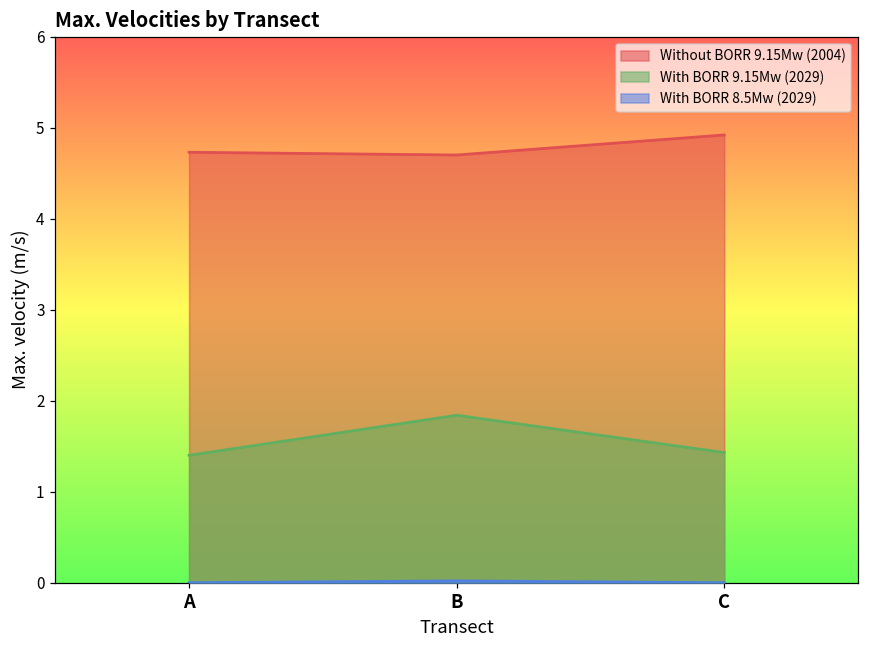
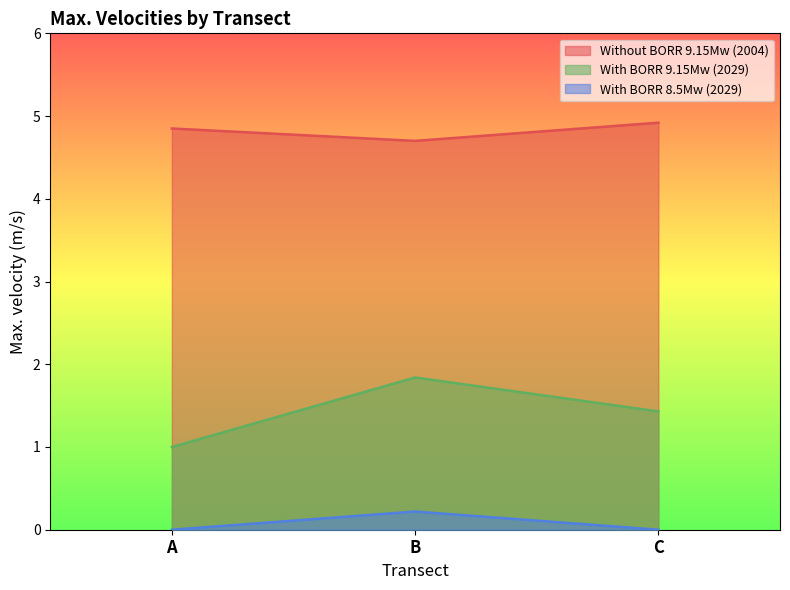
Without BORR 9.15Mw (2004), A: 4.7 -> 4.9
With BORR 9.15Mw (2029), A: 1.4 -> 1.0
With BORR 8.5Mw (2029), B: 0.0 -> 0.2
